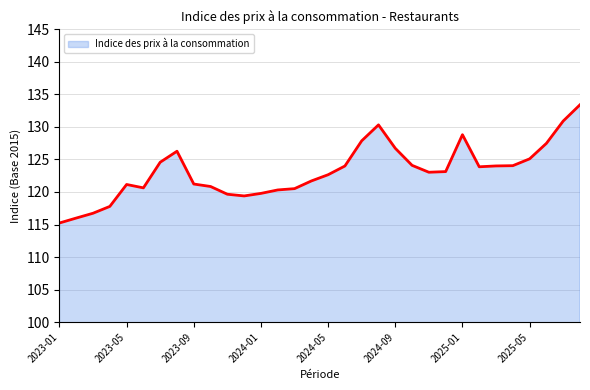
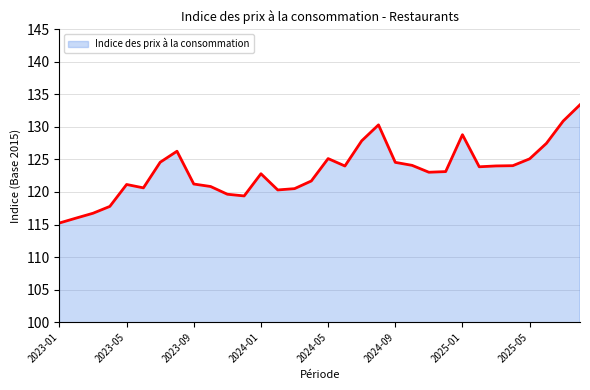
2024-01: 120 -> 123
2024-05: 123 -> 125
2024-09: 127 -> 125
